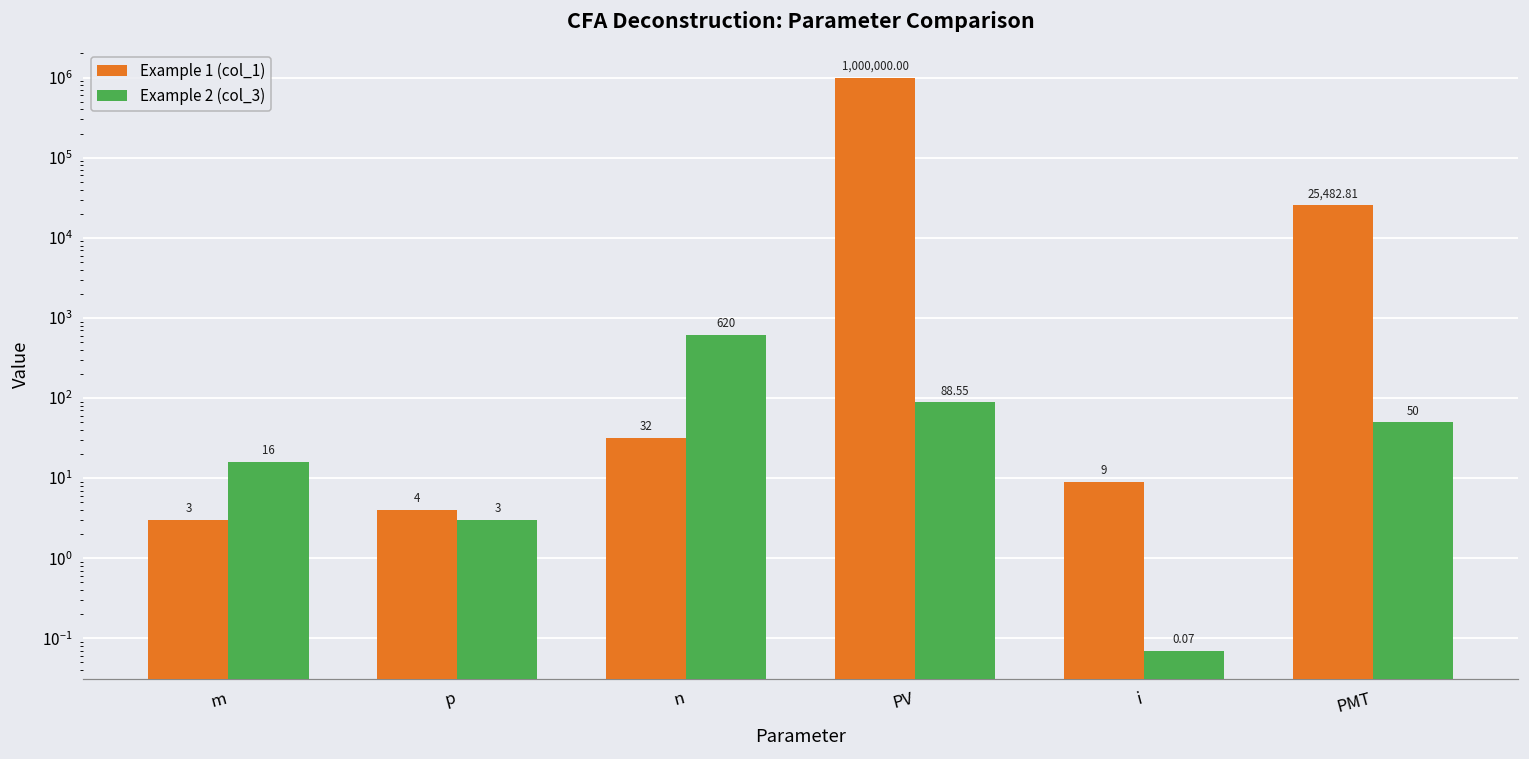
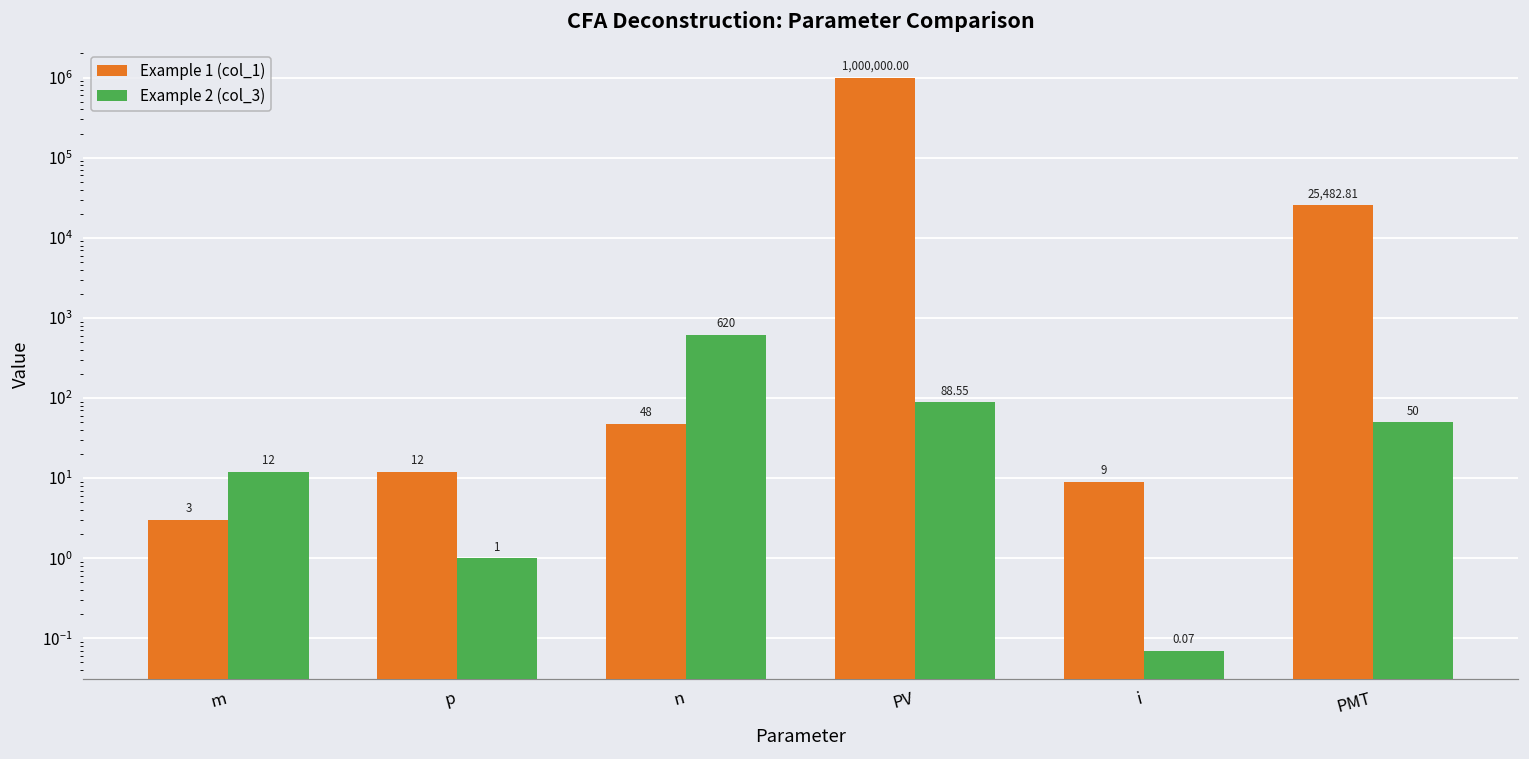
Example 2 (col_3), m: 16 -> 12
Example 1 (col_1), p: 4 -> 12
Example 2 (col_3), p: 3 -> 1
Example 1 (col_1), n: 32 -> 48
